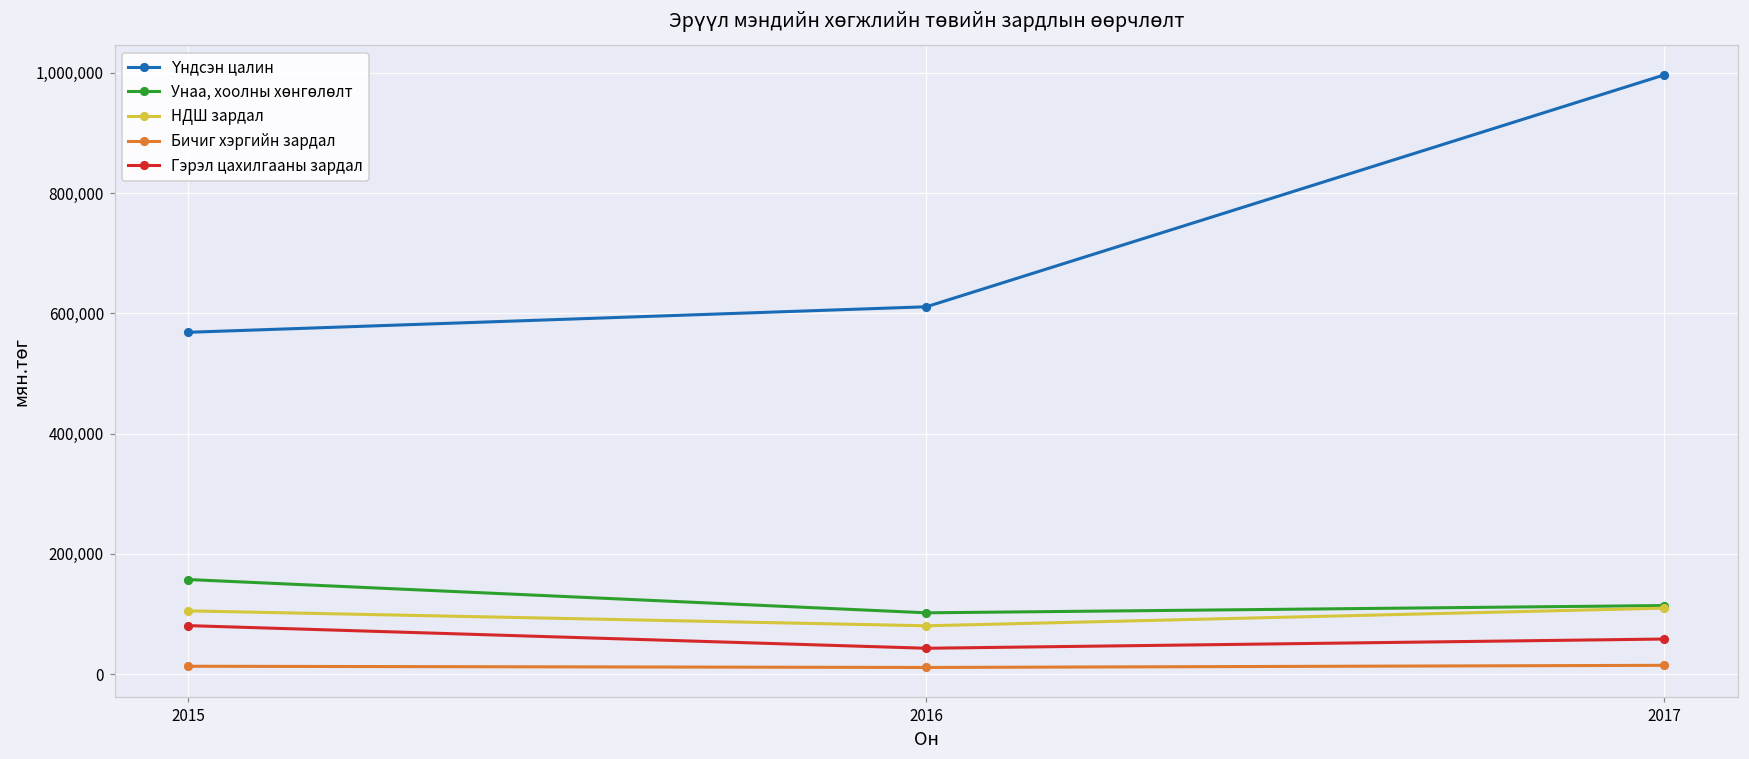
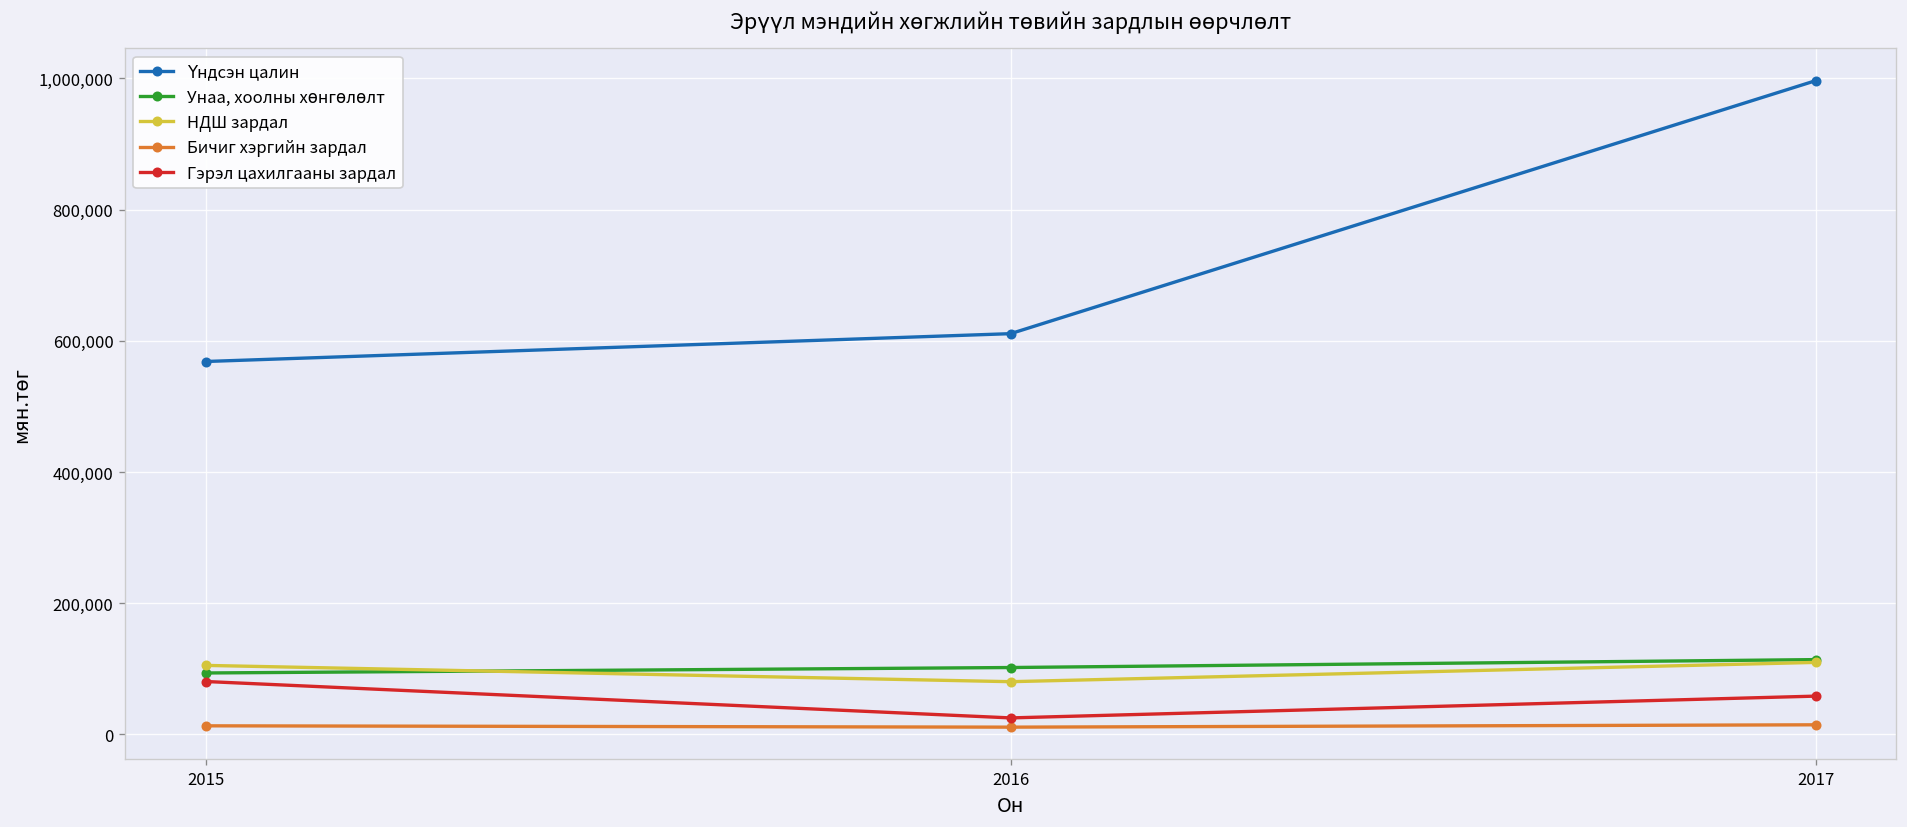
Унаа, хоолны хөнгөлөлт, 2015: 160,000 -> 90,000
Гэрэл цахилгааны зардал, 2016: 40,000 -> 30,000
